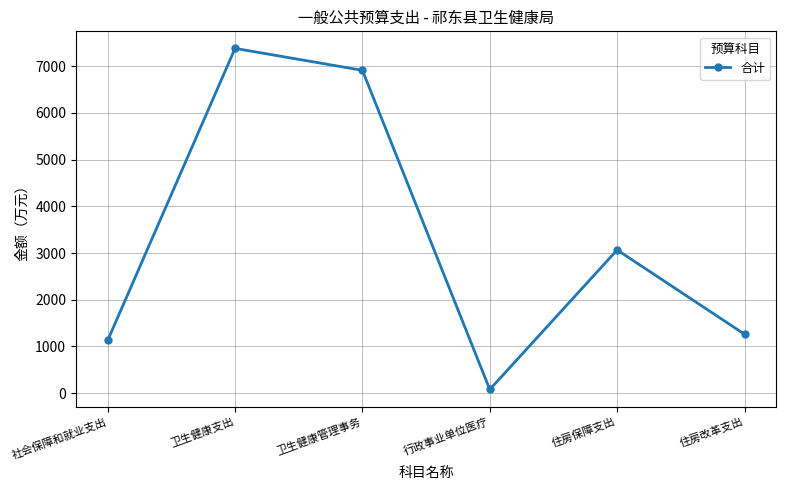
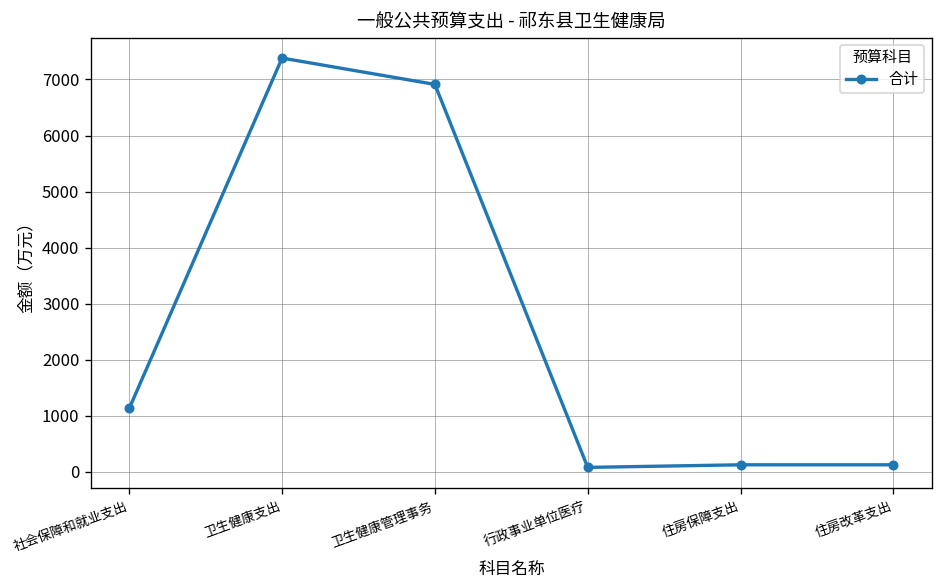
住房保障支出: 3100 -> 100
住房改革支出: 1300 -> 100
